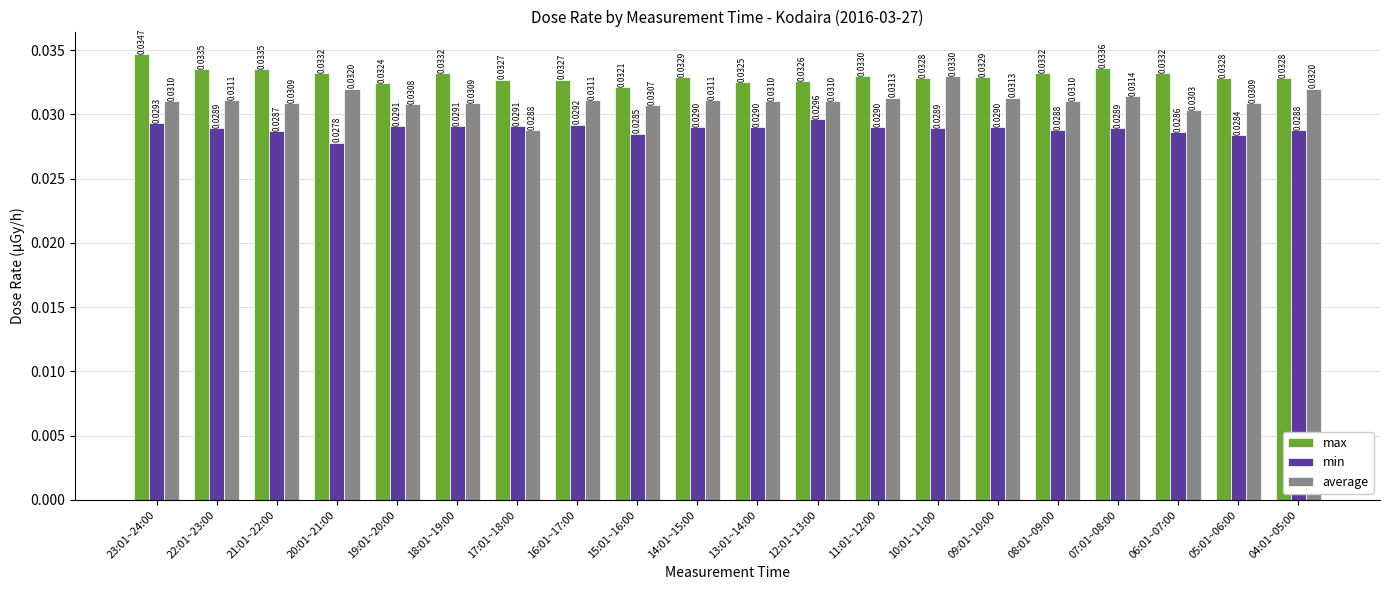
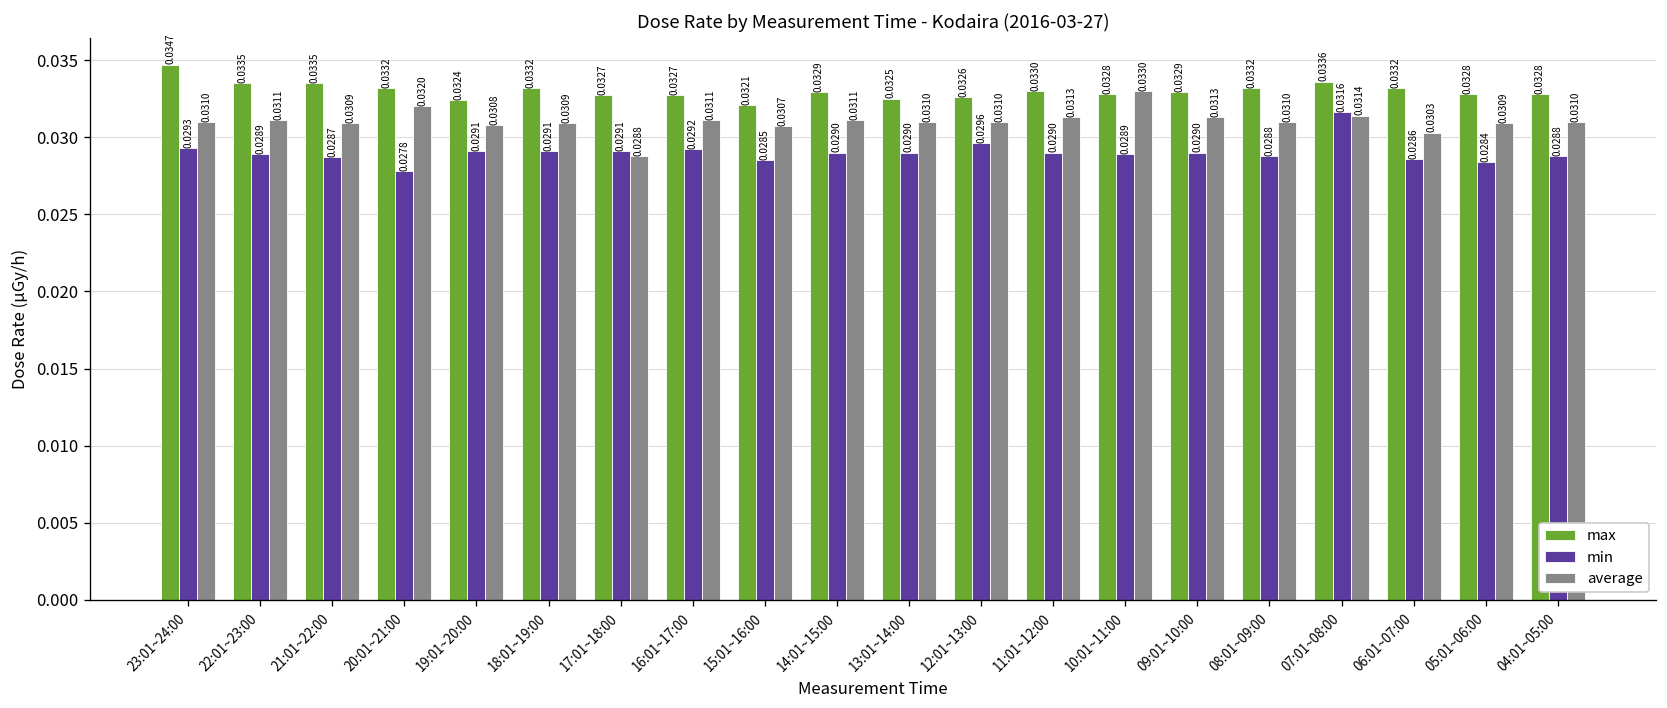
min, 07:01~08:00: 0.0289 -> 0.0316
average, 04:01~05:00: 0.0320 -> 0.0310
